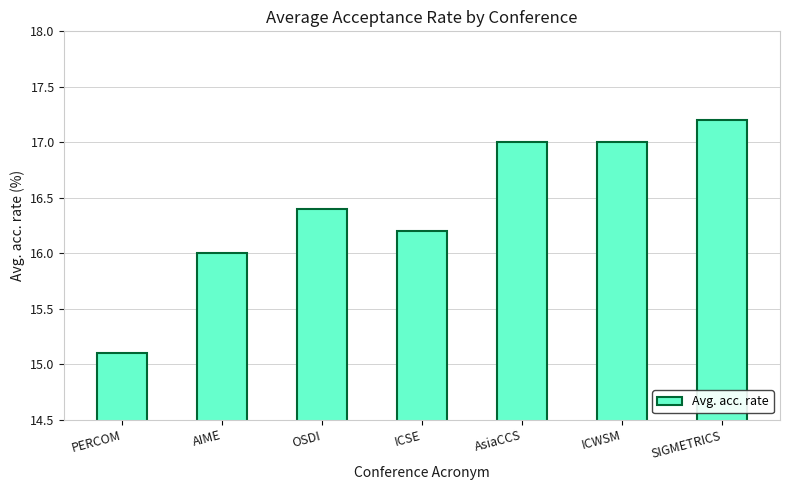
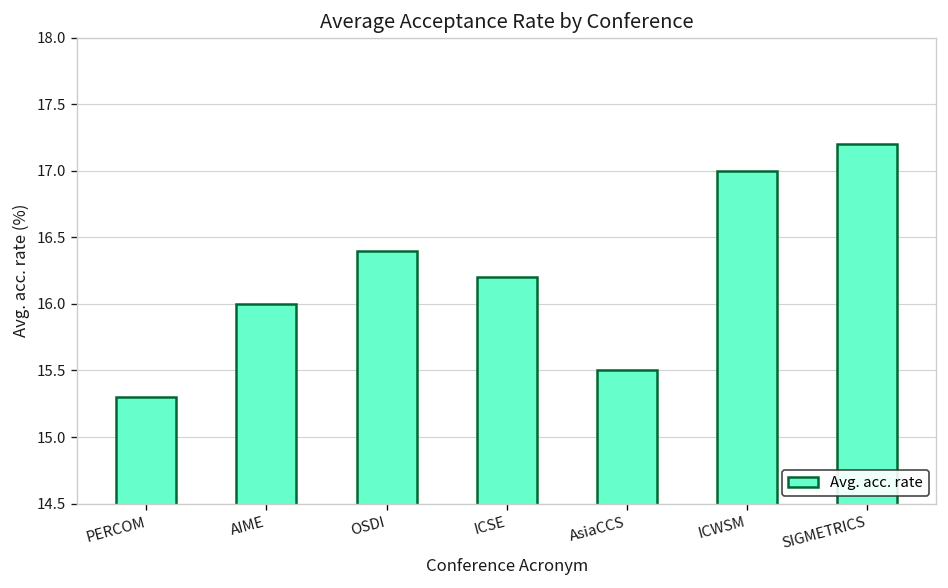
PERCOM: 15.1 -> 15.3
AsiaCCS: 17.0 -> 15.5
